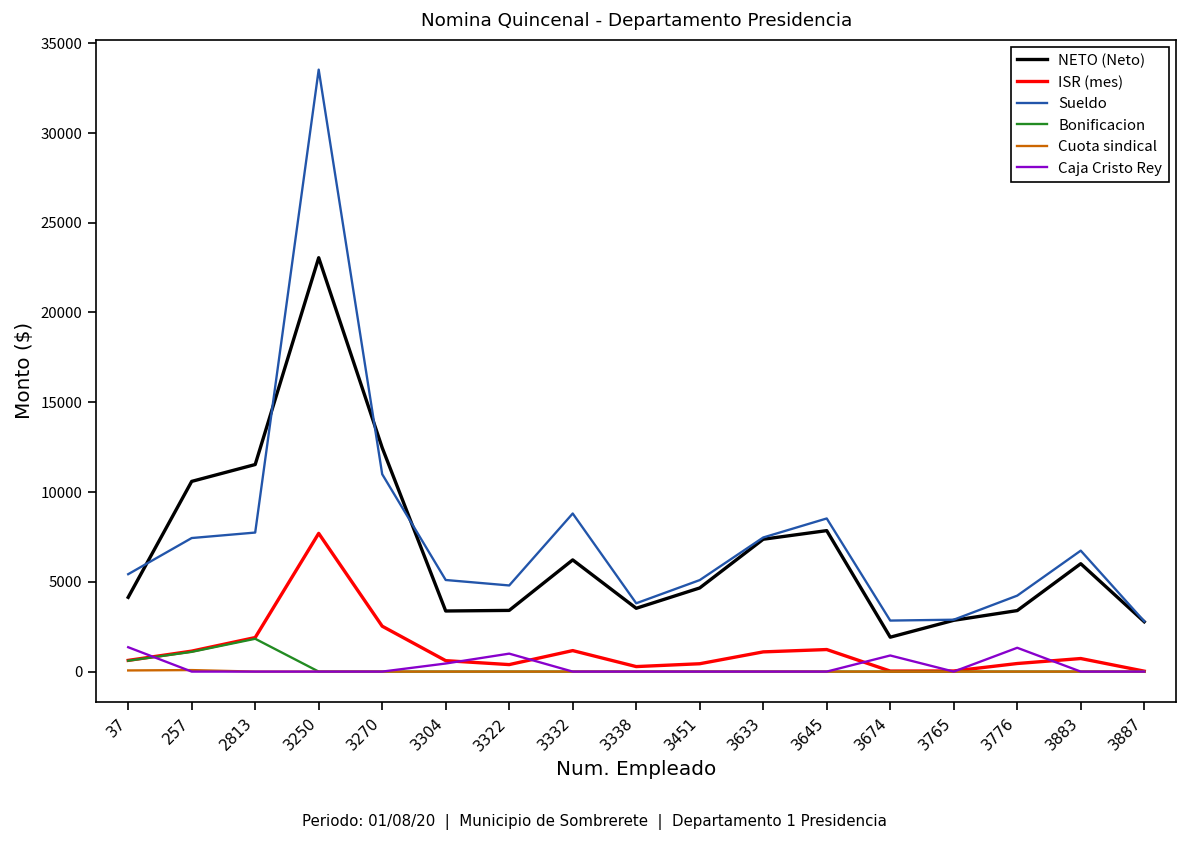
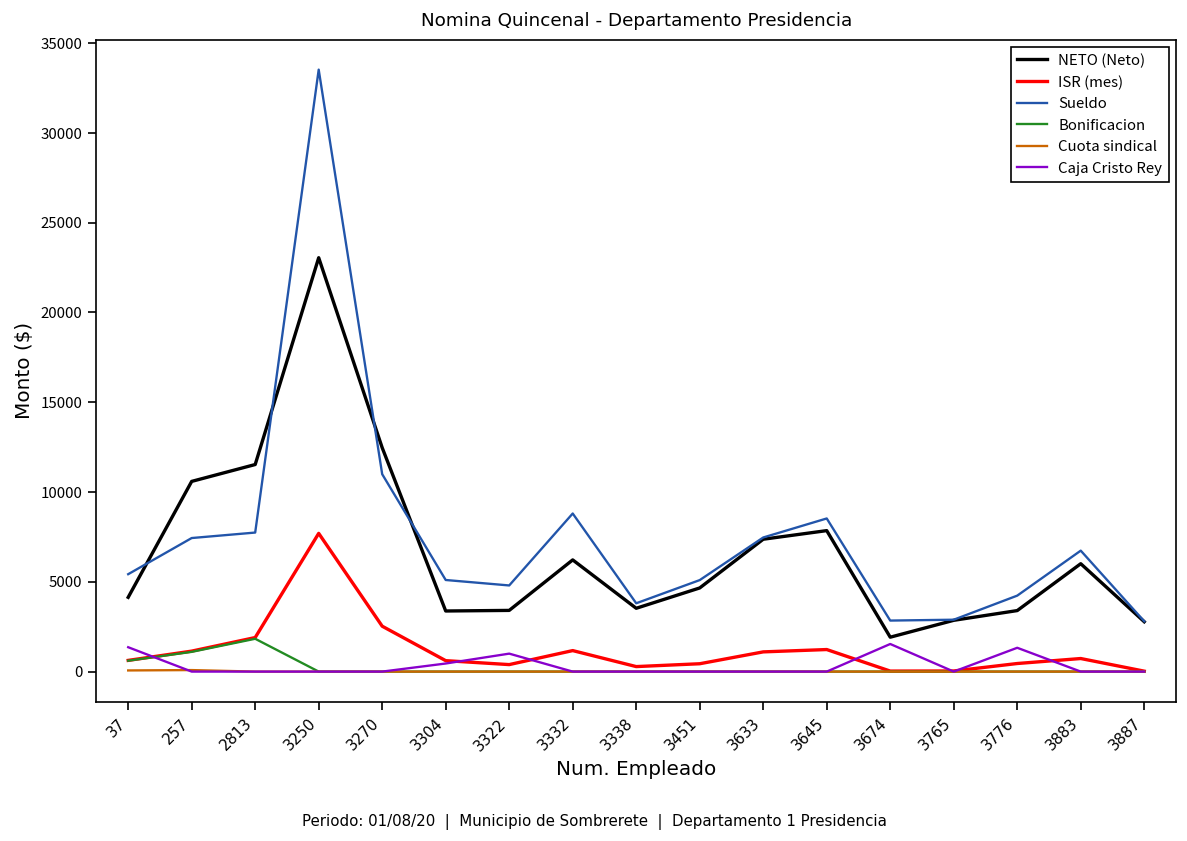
Caja Cristo Rey, 3674: 900 -> 1500
